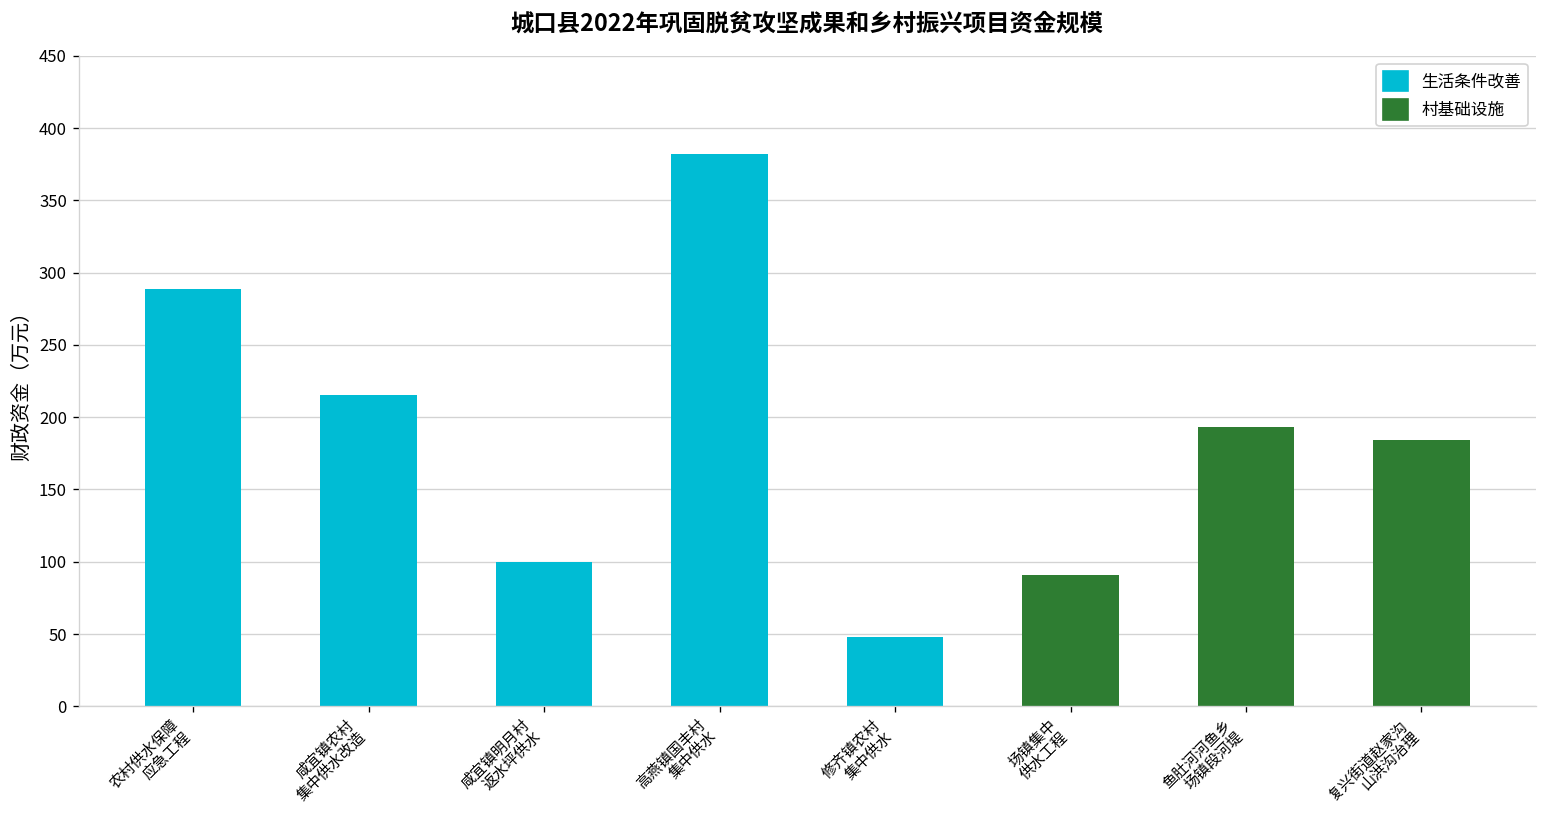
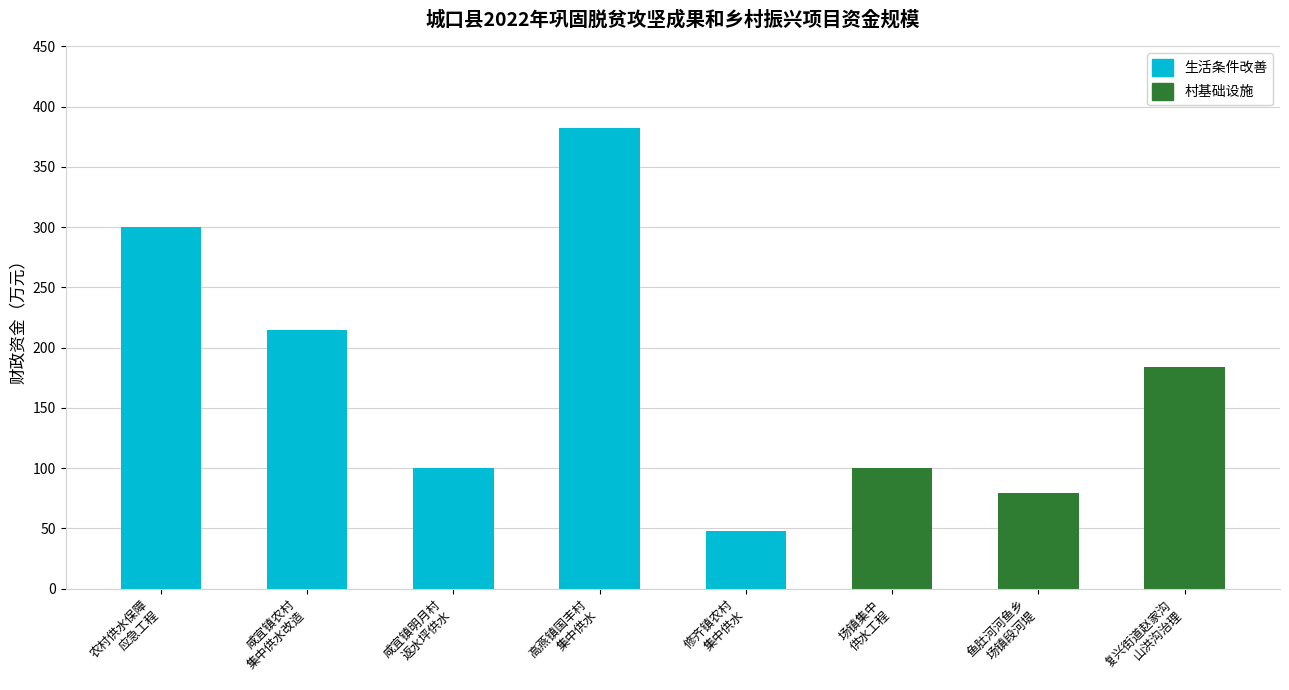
农村供水保障 应急工程: 289 -> 300
场镇集中 供水工程: 91 -> 100
鱼肚河河鱼乡 场镇段河堤: 193 -> 79
